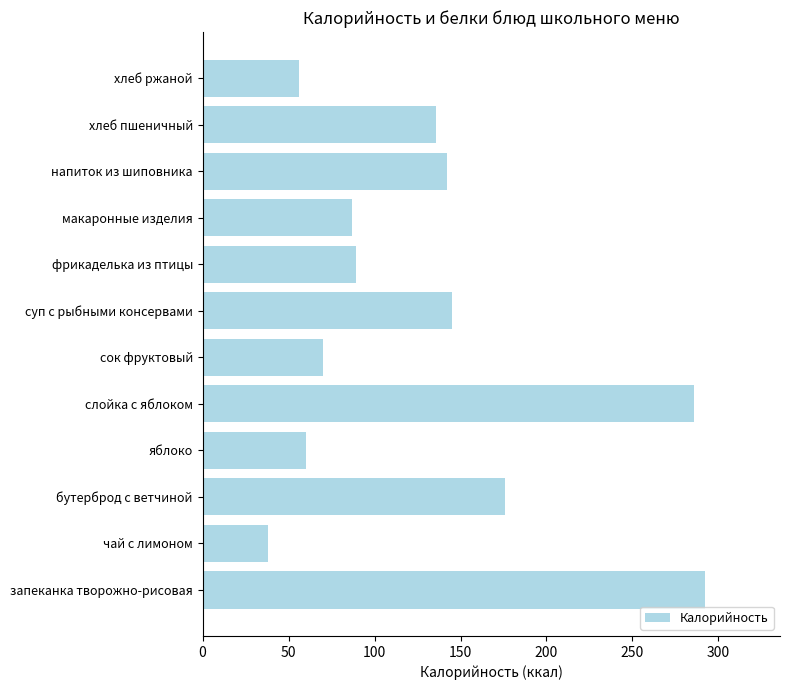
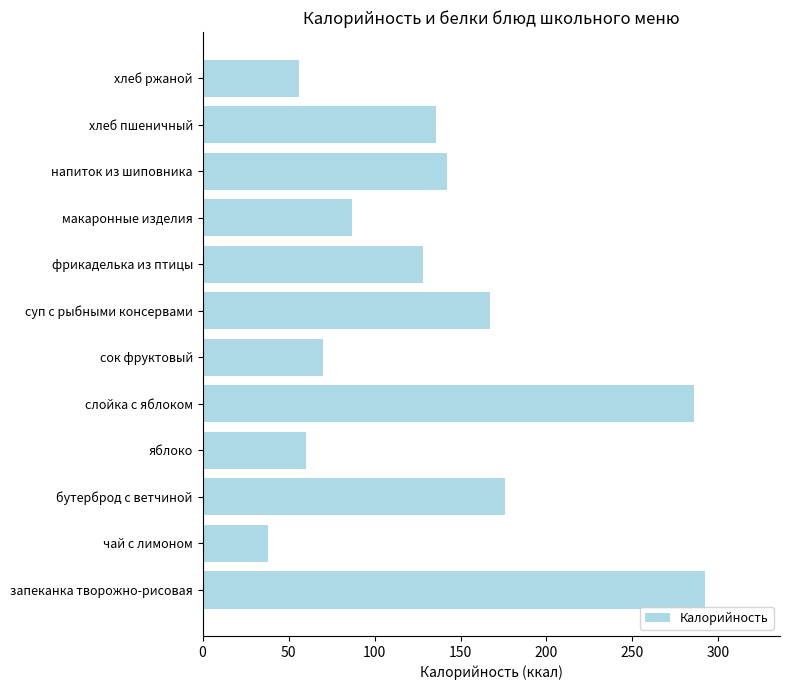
фрикаделька из птицы: 89 -> 128
суп с рыбными консервами: 145 -> 167
